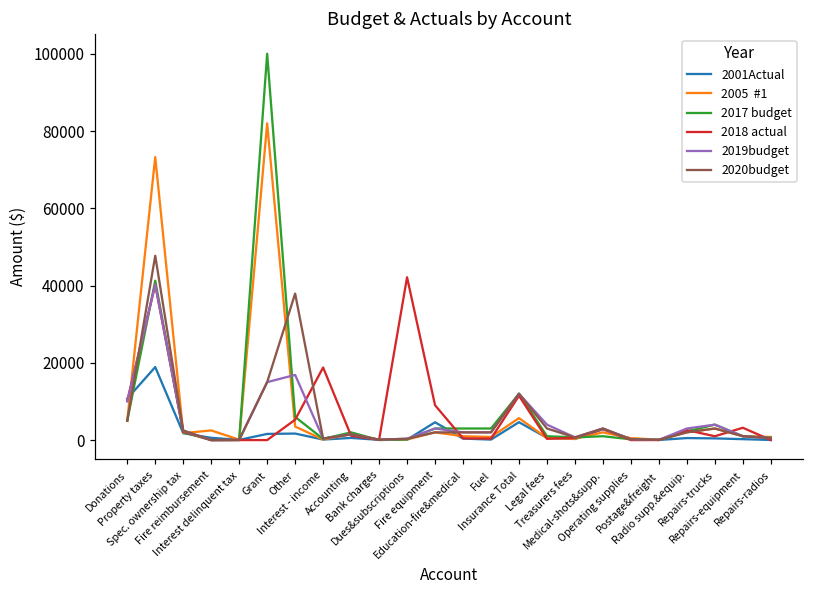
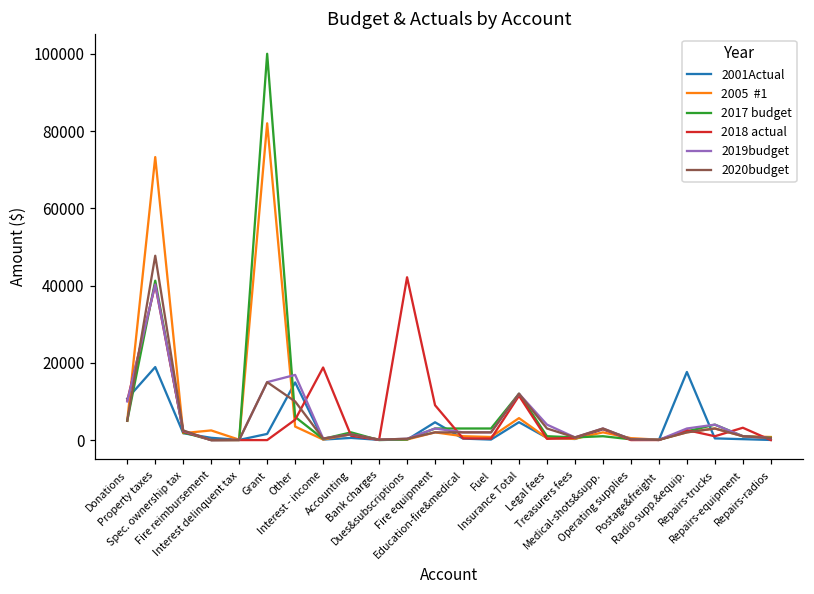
2001Actual, Other: 2000 -> 15000
2020budget, Other: 38000 -> 10000
2001Actual, Radio supp.&equip.: 1000 -> 18000
